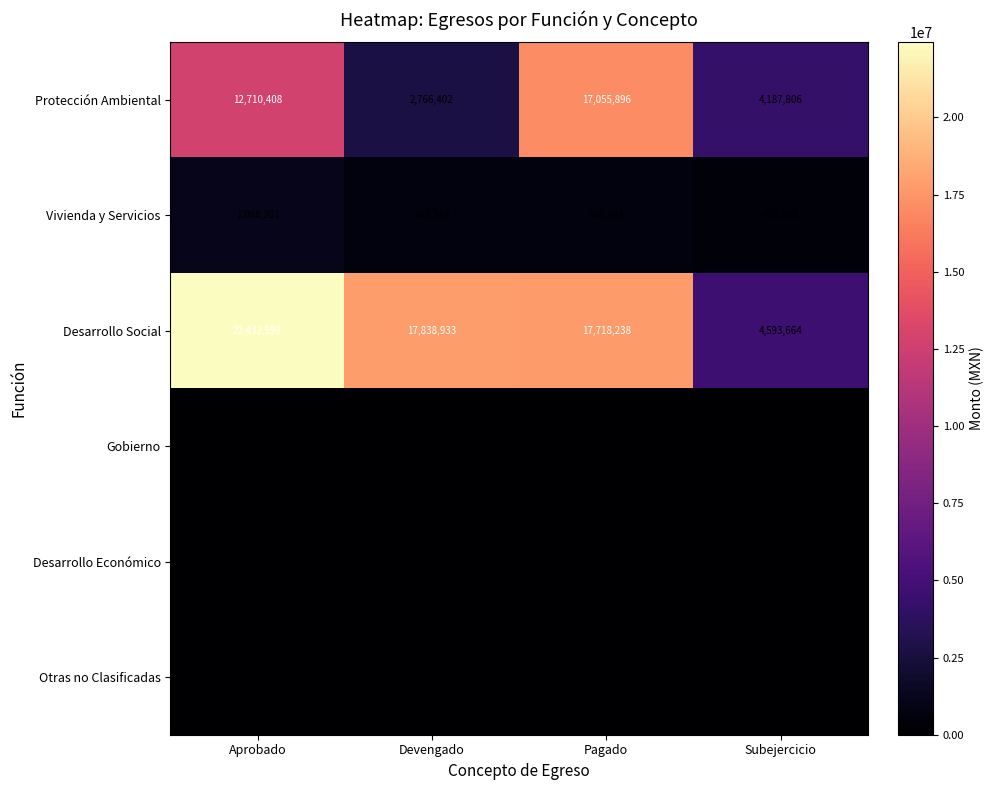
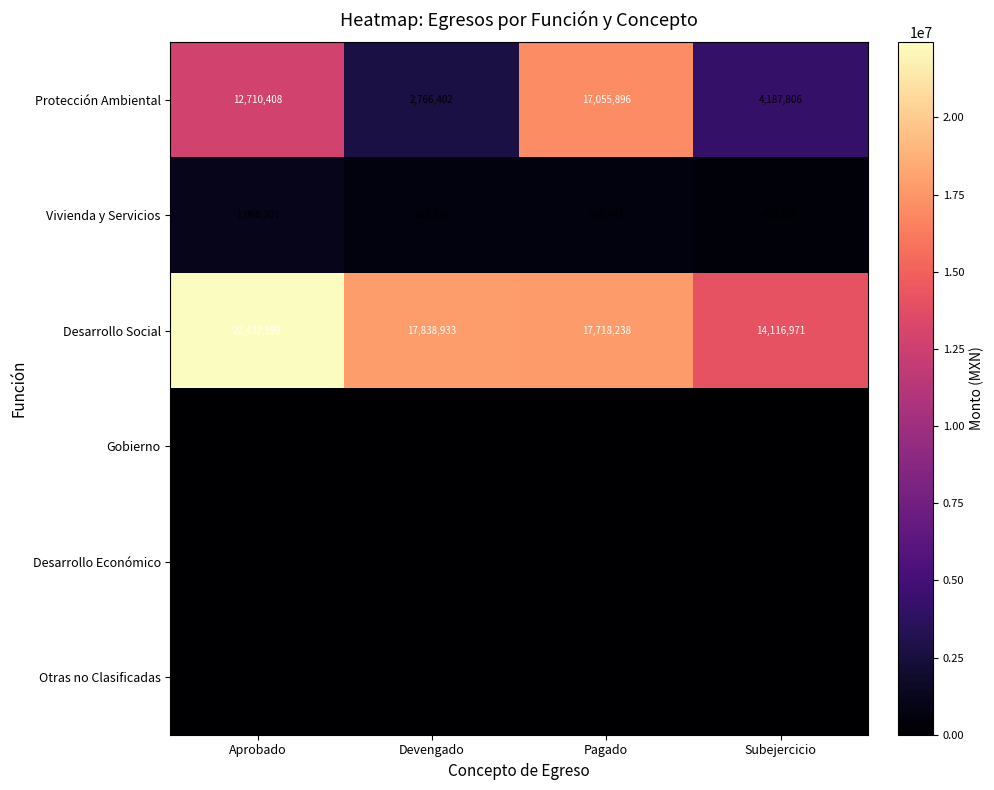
Desarrollo Social, Subejercicio: 4,593,664 -> 14,116,971
